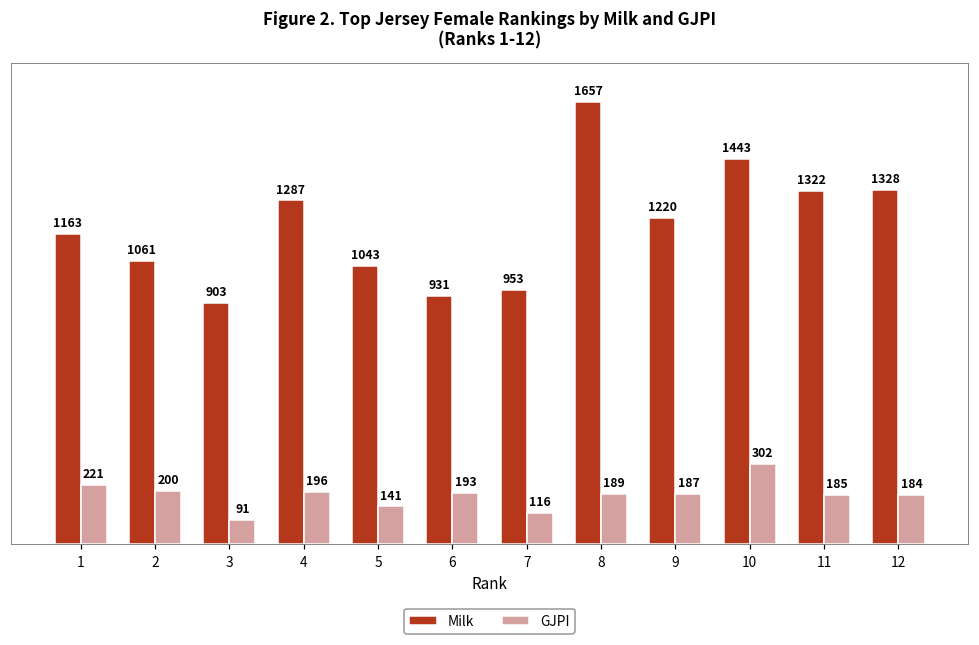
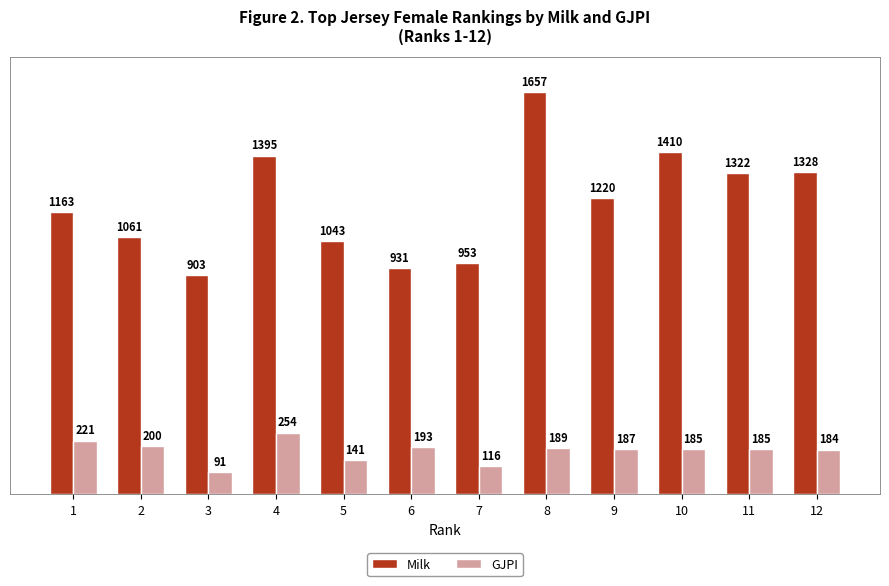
Milk, 4: 1287 -> 1395
GJPI, 4: 196 -> 254
Milk, 10: 1443 -> 1410
GJPI, 10: 302 -> 185
